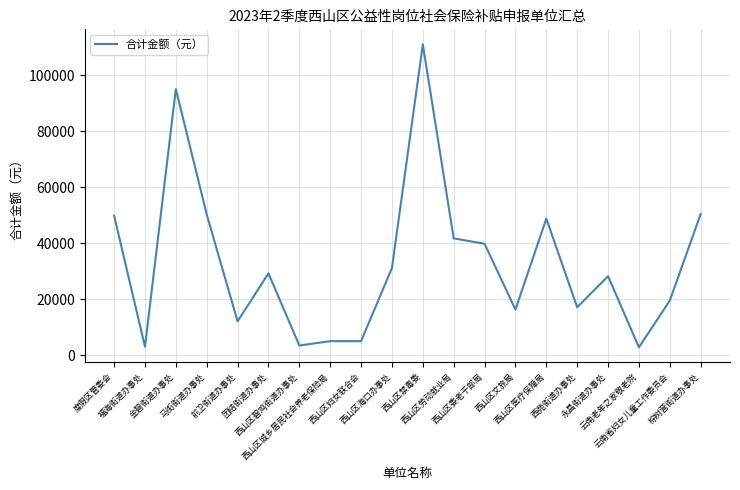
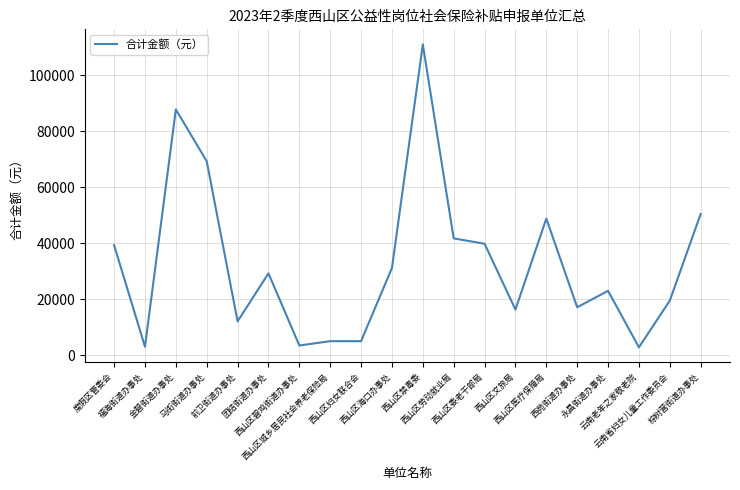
度假区管委会: 50000 -> 39000
金碧街道办事处: 95000 -> 88000
马街街道办事处: 50000 -> 69000
永昌街道办事处: 28000 -> 23000
